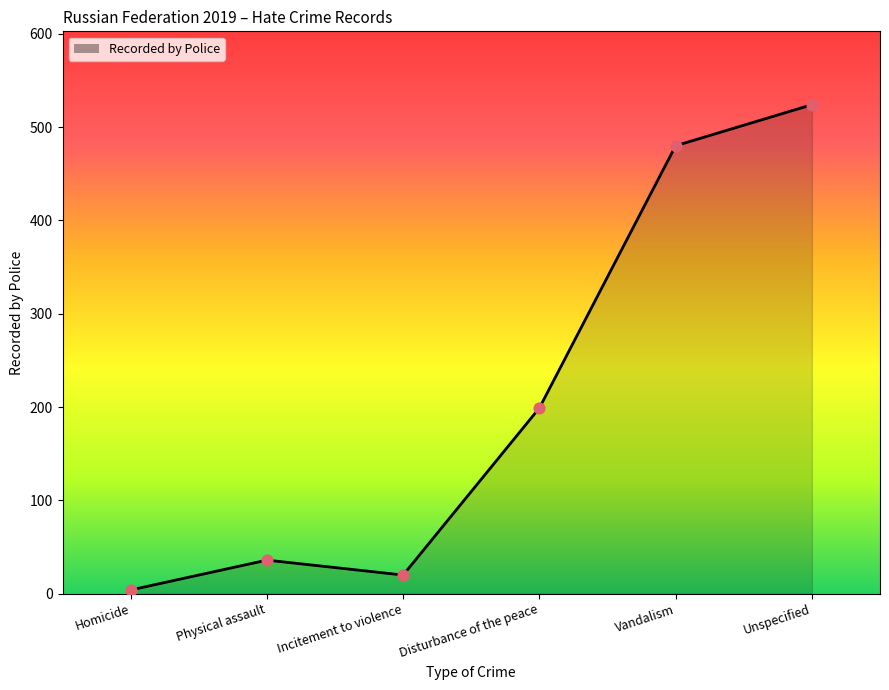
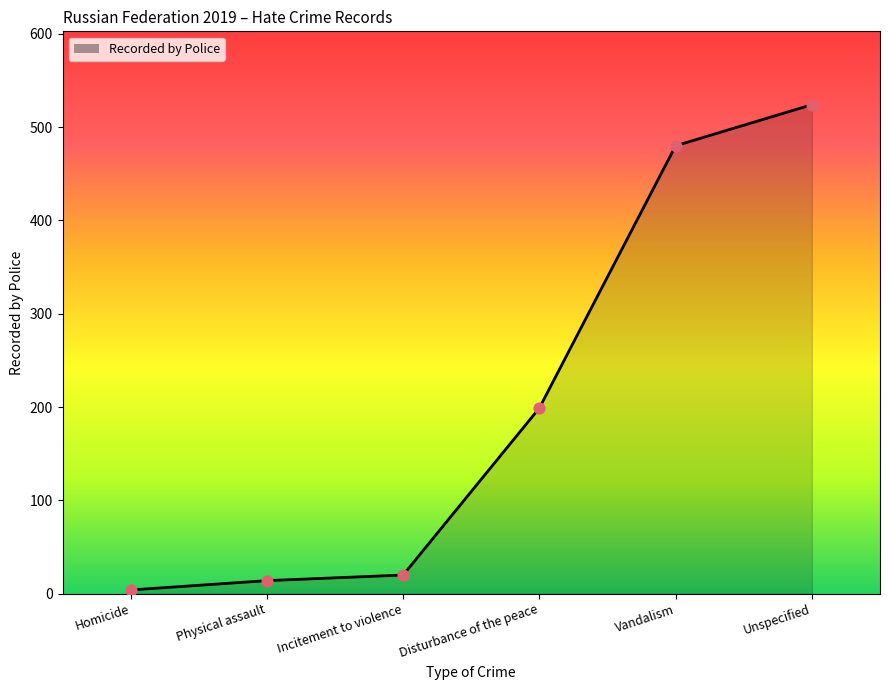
Physical assault: 40 -> 10
